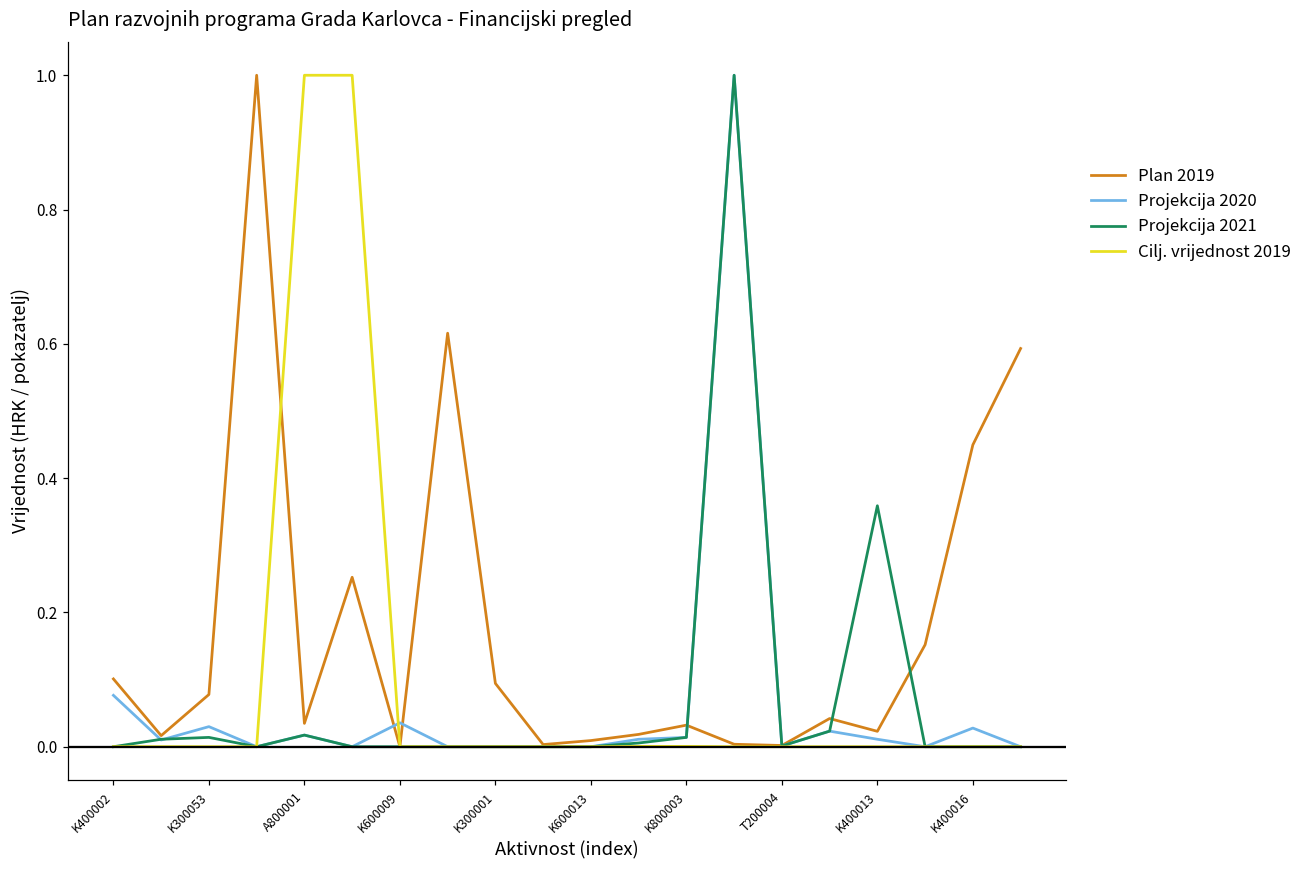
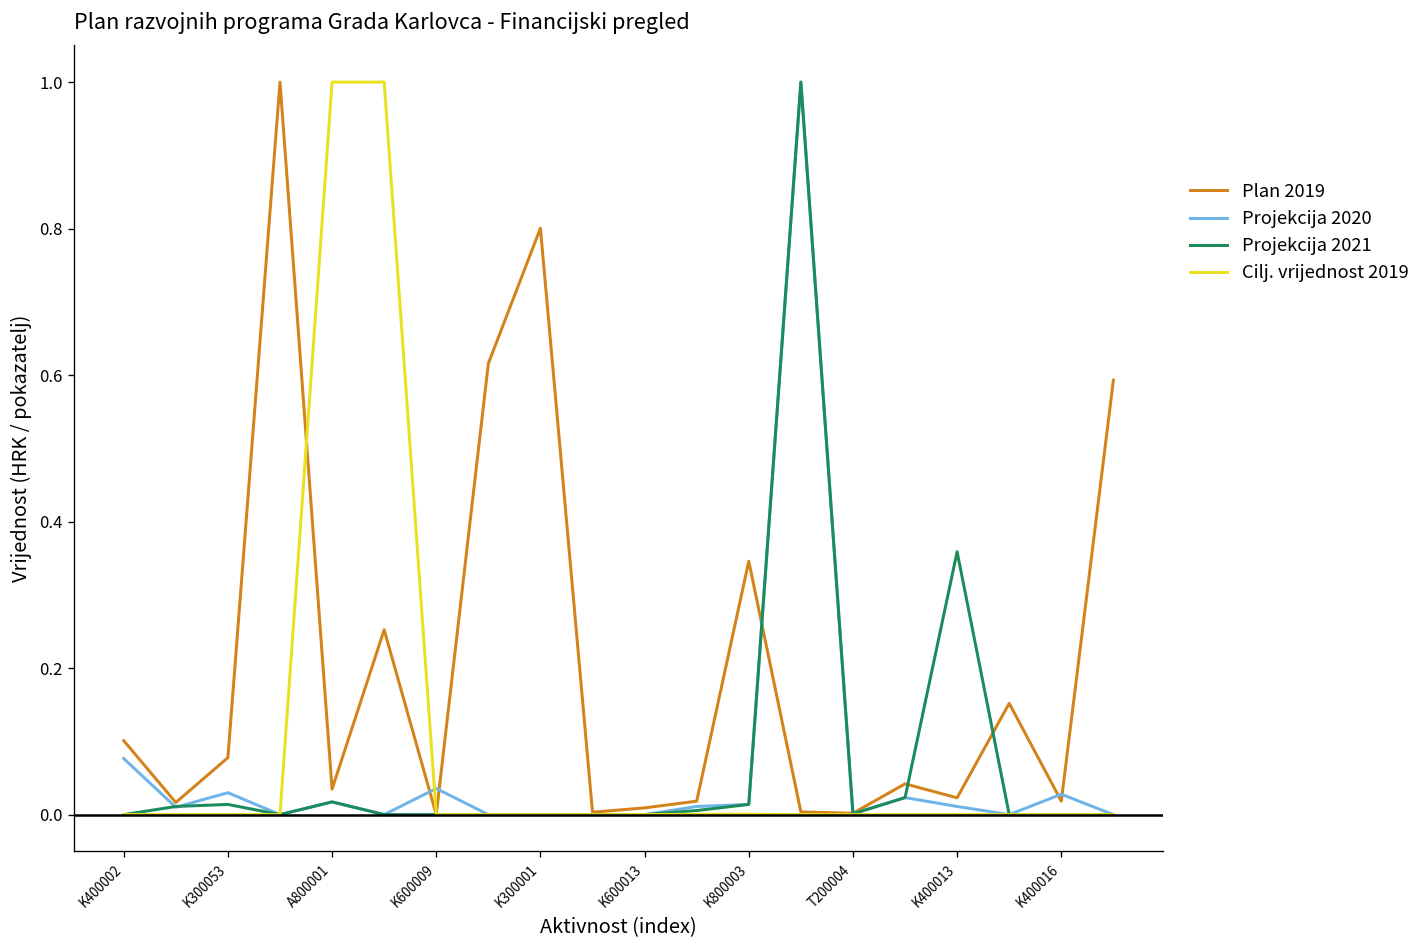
Plan 2019, K300001: 0.09 -> 0.80
Plan 2019, K800003: 0.03 -> 0.35
Plan 2019, K400016: 0.45 -> 0.02
